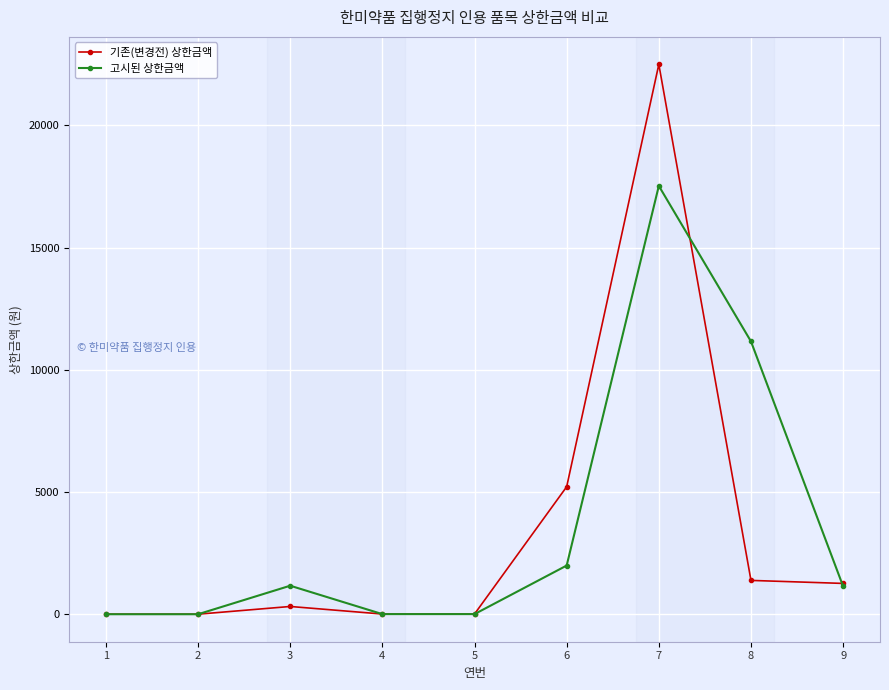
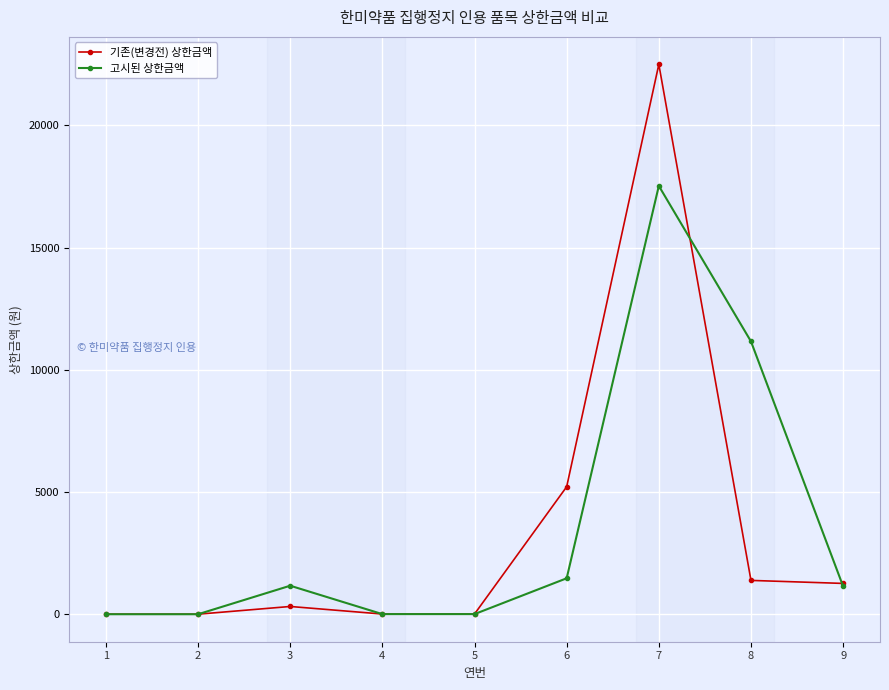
고시된 상한금액, 6: 2000 -> 1500
